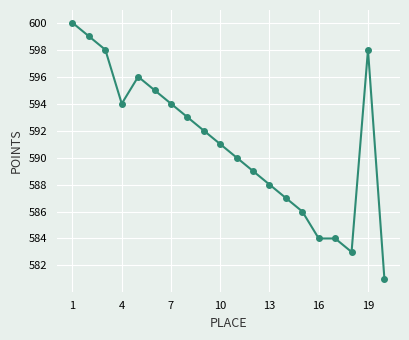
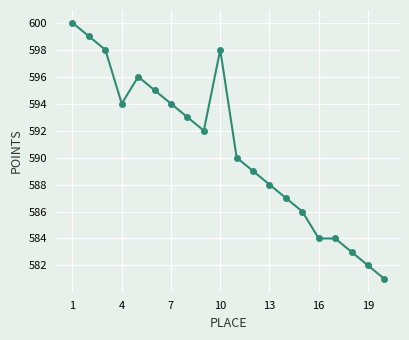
10: 591 -> 598
19: 598 -> 582
